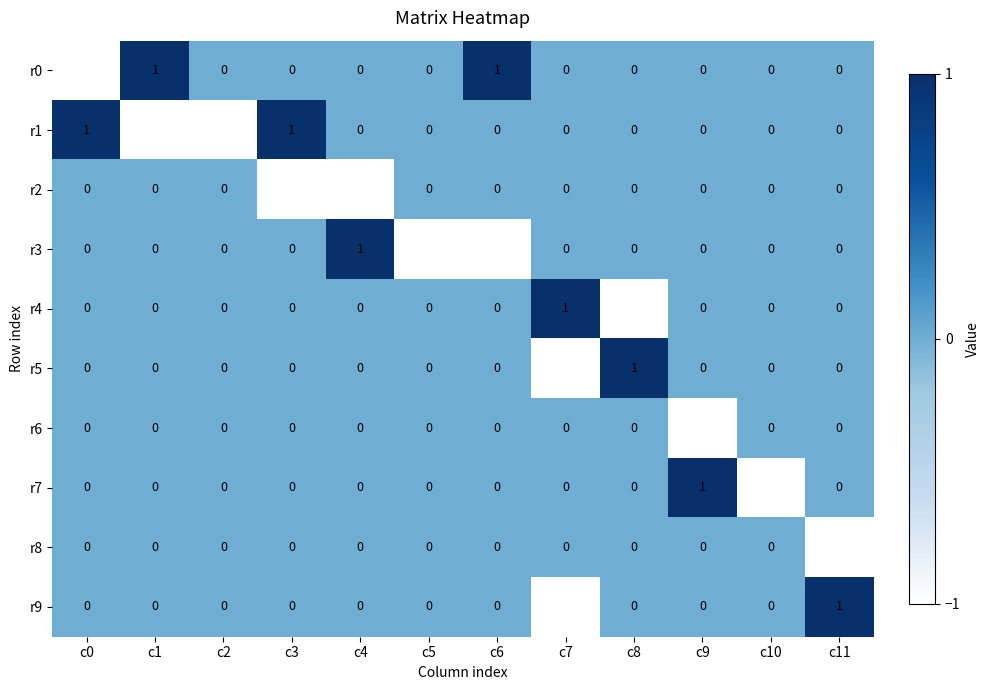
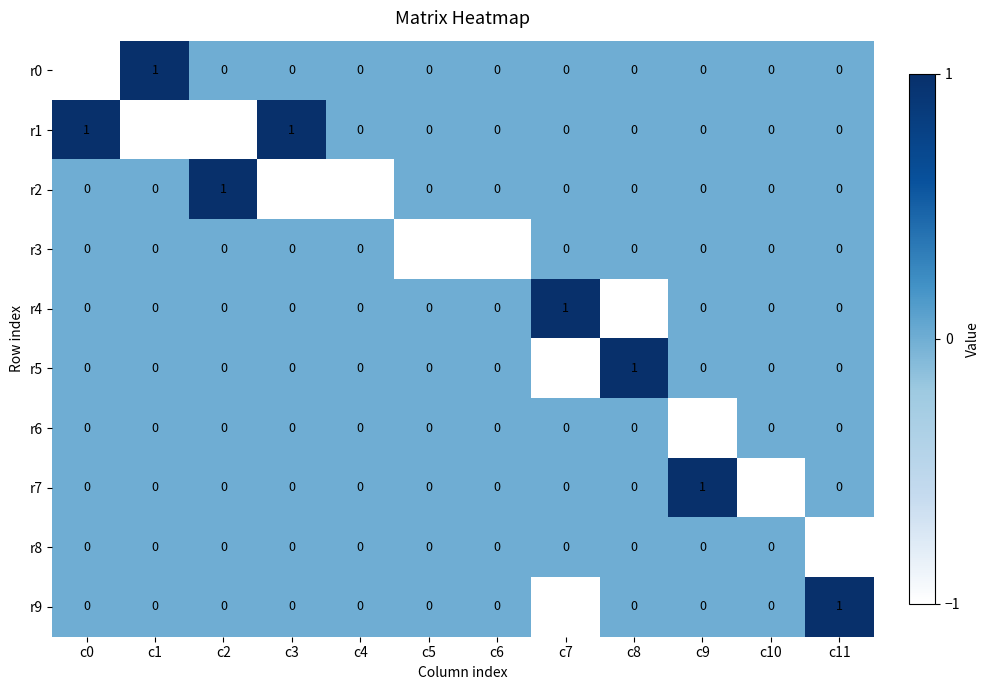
r0, c6: 1 -> 0
r2, c2: 0 -> 1
r3, c4: 1 -> 0
